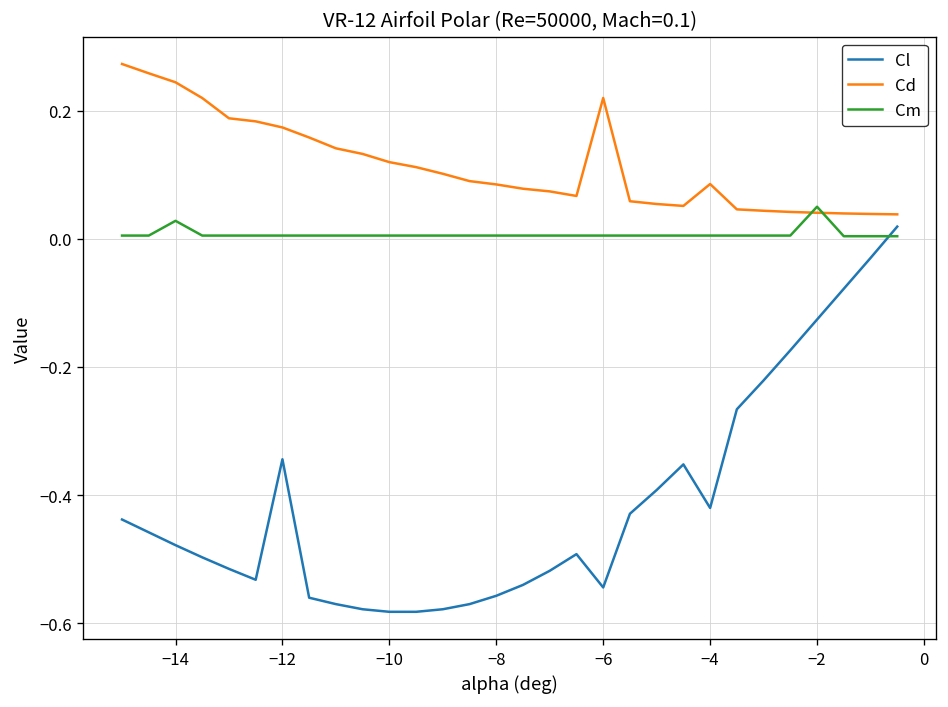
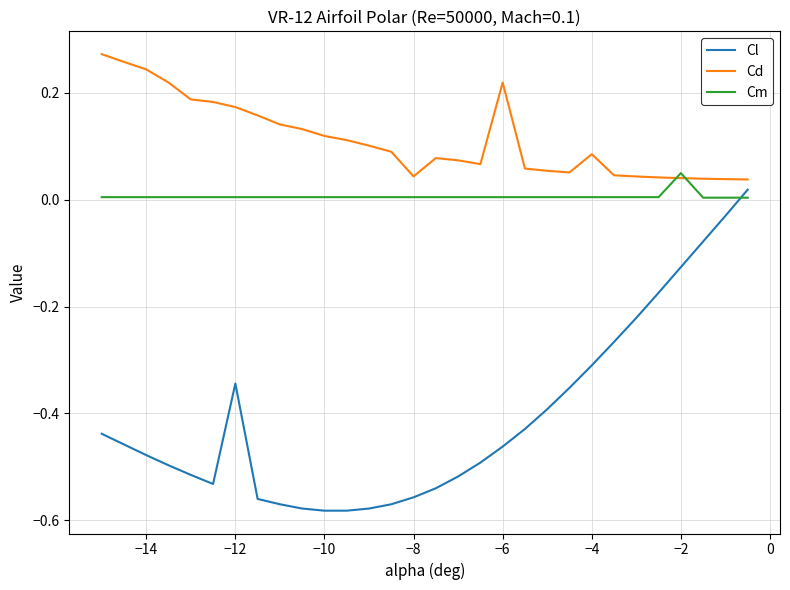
Cm, −14: 0.03 -> 0.01
Cd, −8: 0.08 -> 0.04
Cl, −6: -0.54 -> -0.46
Cl, −4: -0.42 -> -0.31
